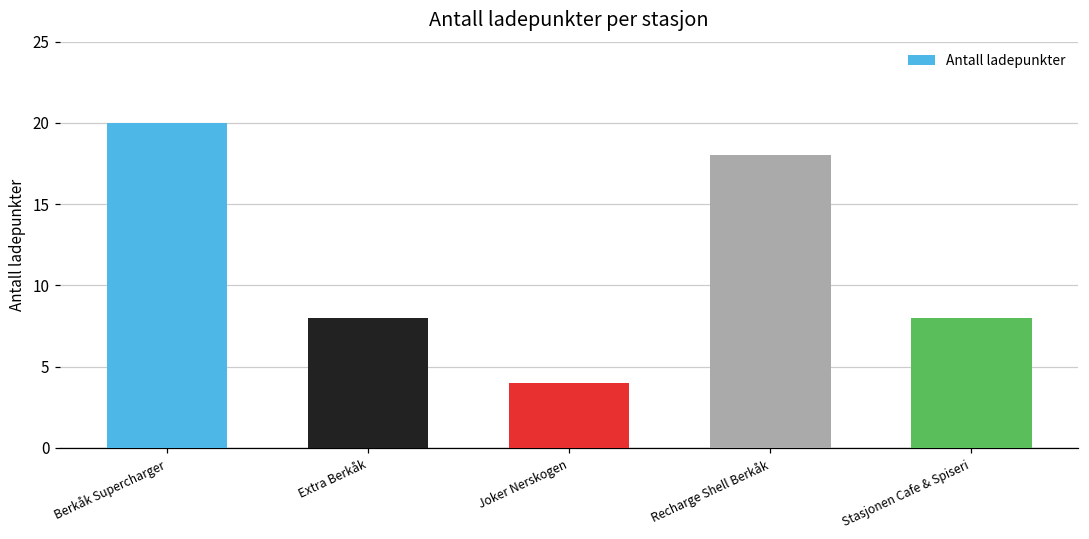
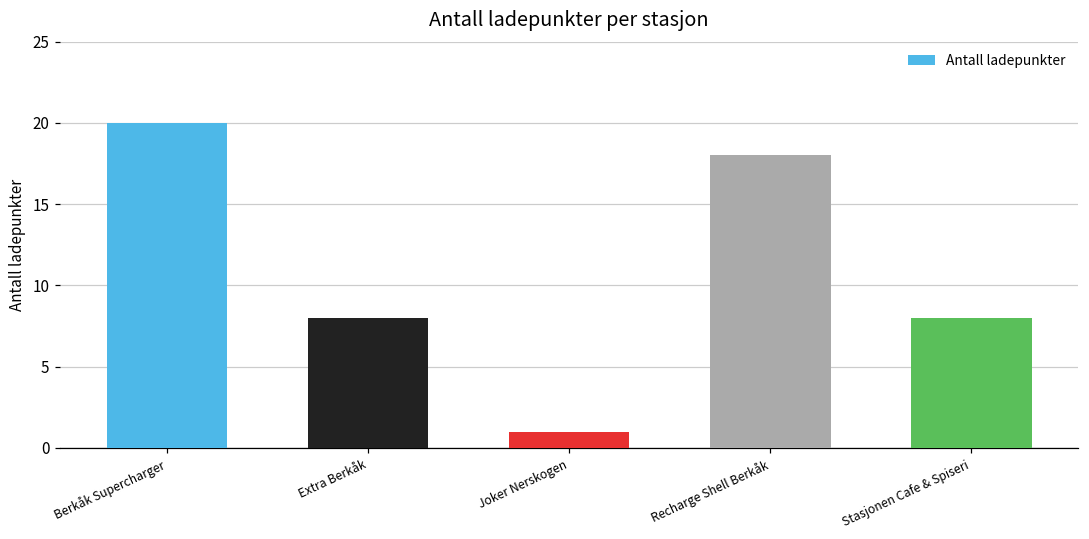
Joker Nerskogen: 4 -> 1
